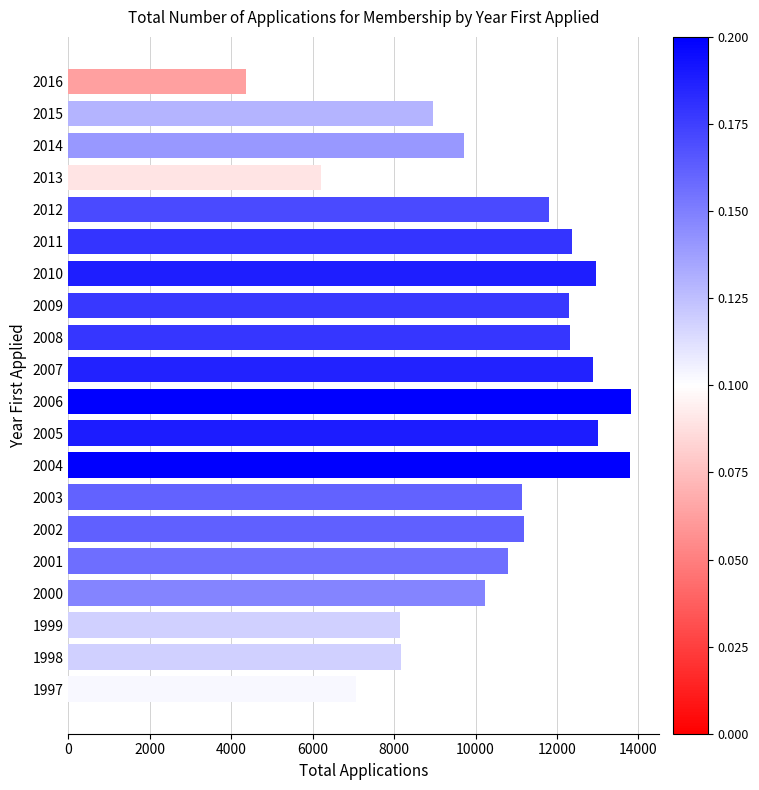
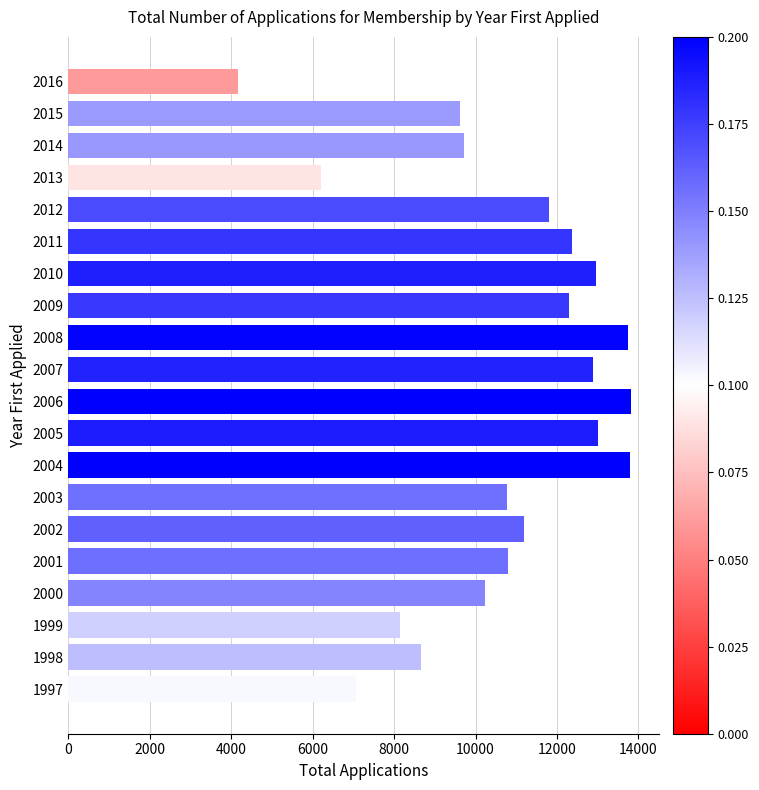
2016: 4400 -> 4200
2015: 9000 -> 9600
2008: 12300 -> 13700
2003: 11100 -> 10800
1998: 8200 -> 8600
